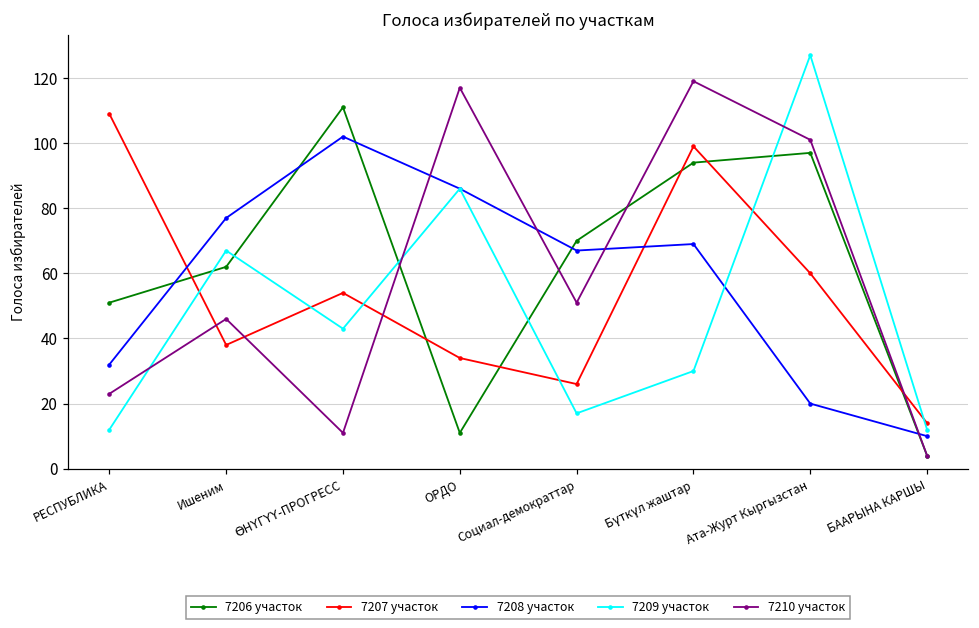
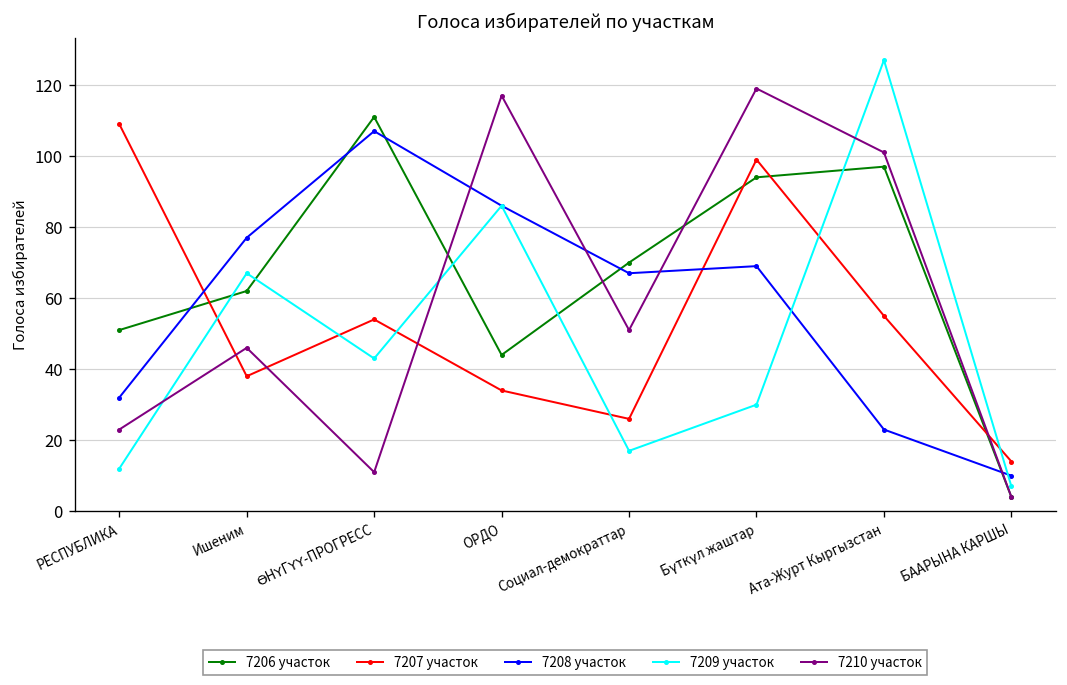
7208 участок, ӨНҮГҮҮ-ПРОГРЕСС: 102 -> 107
7206 участок, ОРДО: 11 -> 44
7207 участок, Ата-Журт Кыргызстан: 60 -> 55
7208 участок, Ата-Журт Кыргызстан: 20 -> 23
7209 участок, БААРЫНА КАРШЫ: 12 -> 7
